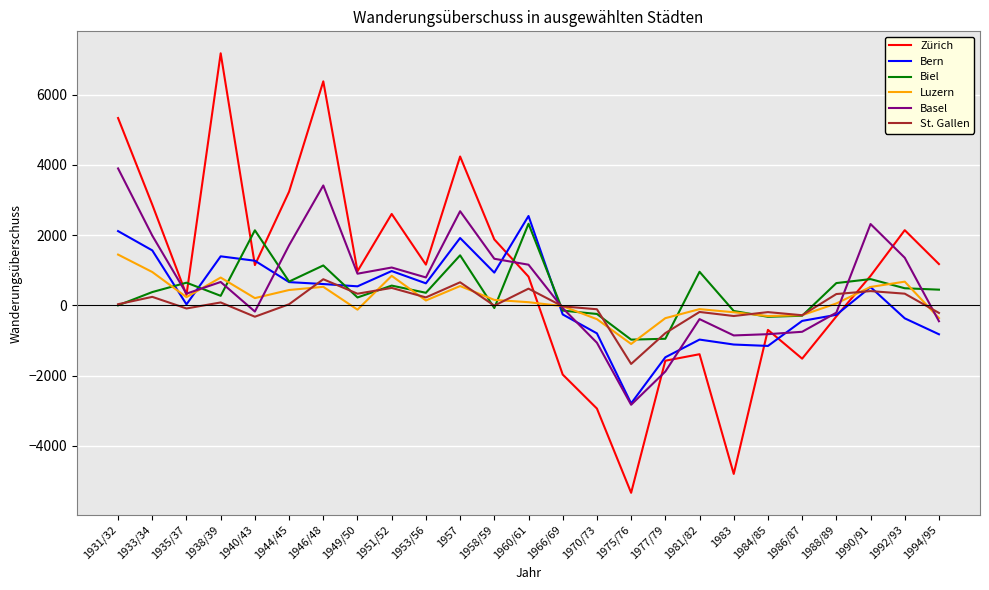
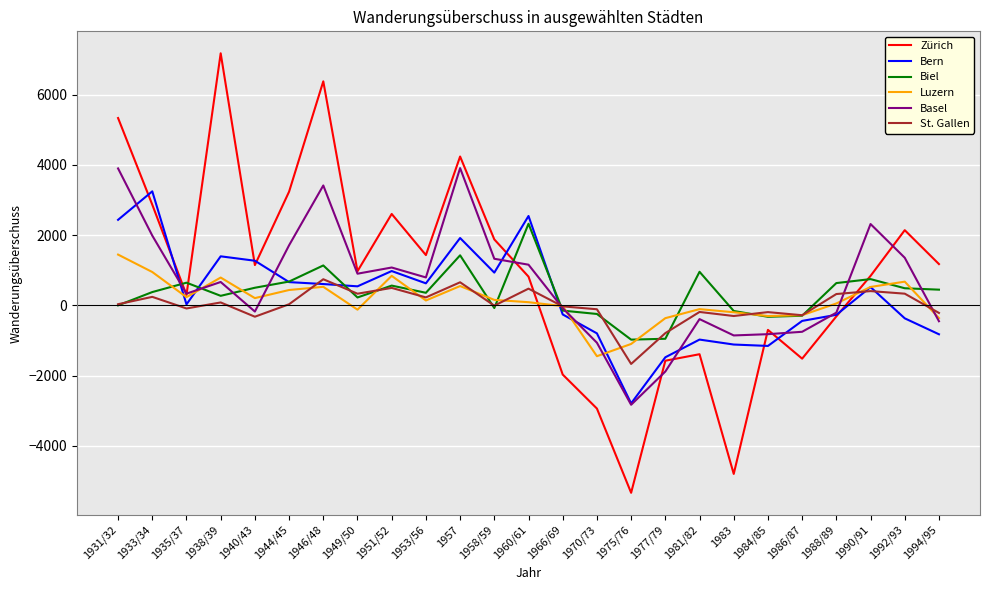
Bern, 1931/32: 2100 -> 2400
Bern, 1933/34: 1600 -> 3200
Biel, 1940/43: 2100 -> 500
Zürich, 1953/56: 1200 -> 1400
Basel, 1957: 2700 -> 3900
Luzern, 1970/73: -400 -> -1400
